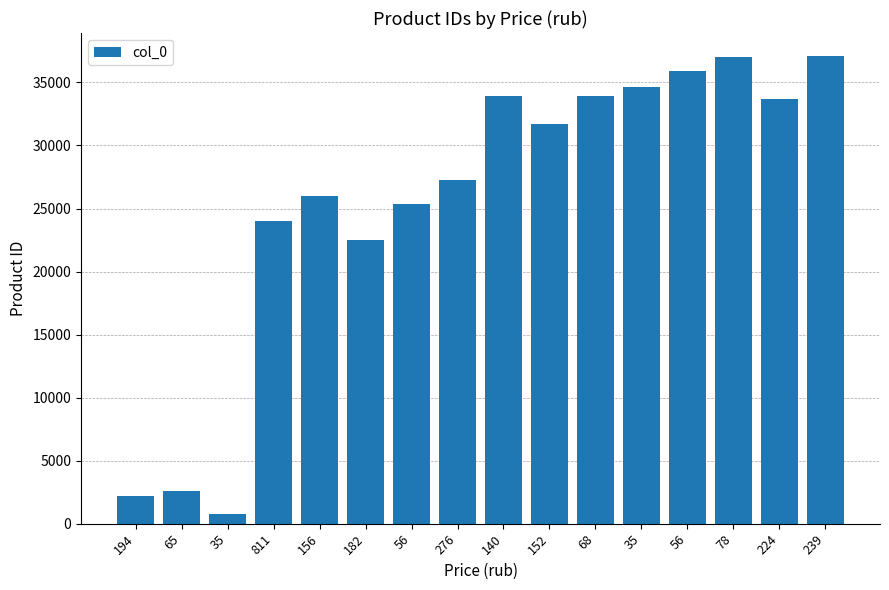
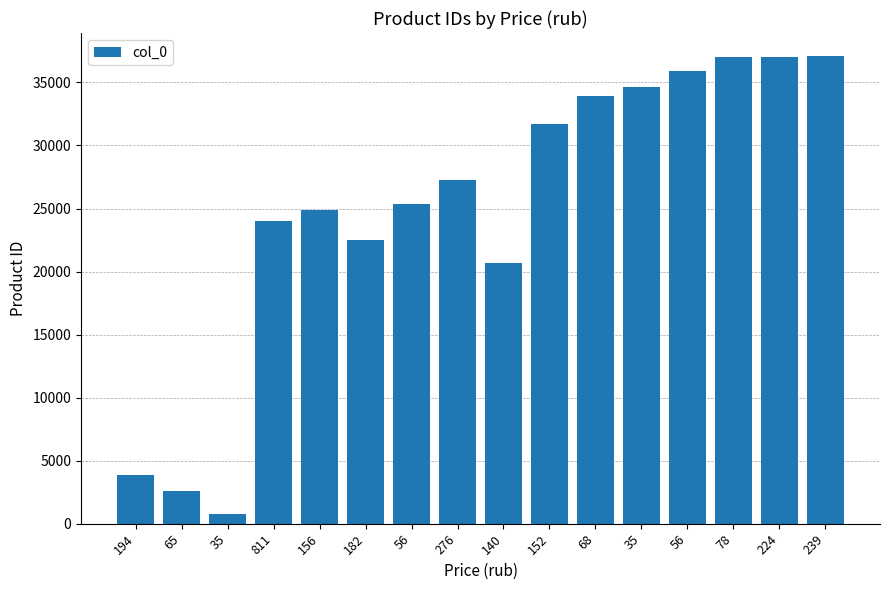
194: 2200 -> 3800
156: 26000 -> 24900
140: 33900 -> 20700
224: 33700 -> 37000
